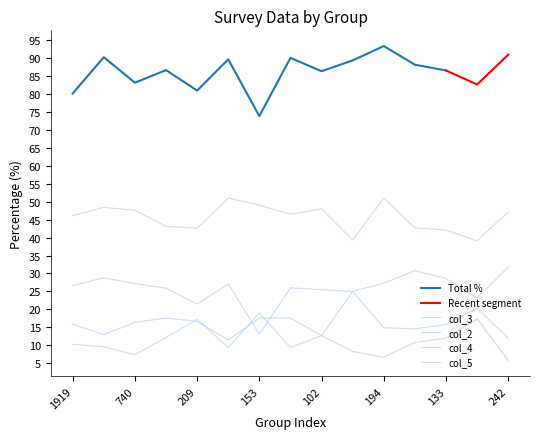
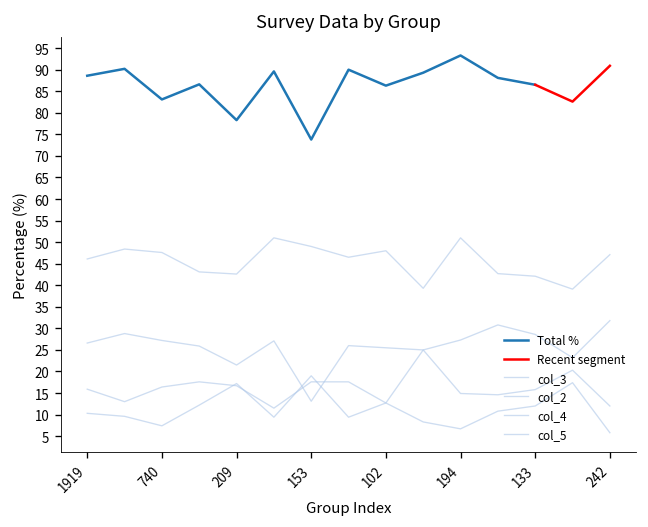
Total %, 1919: 80 -> 89
Total %, 209: 81 -> 78
